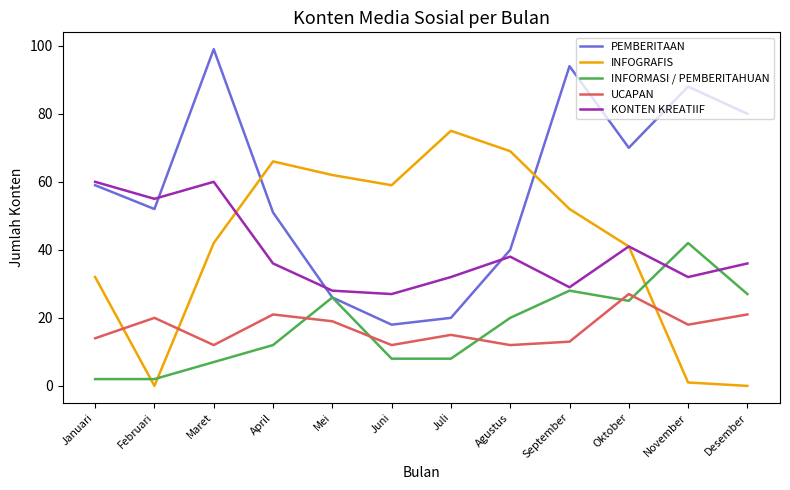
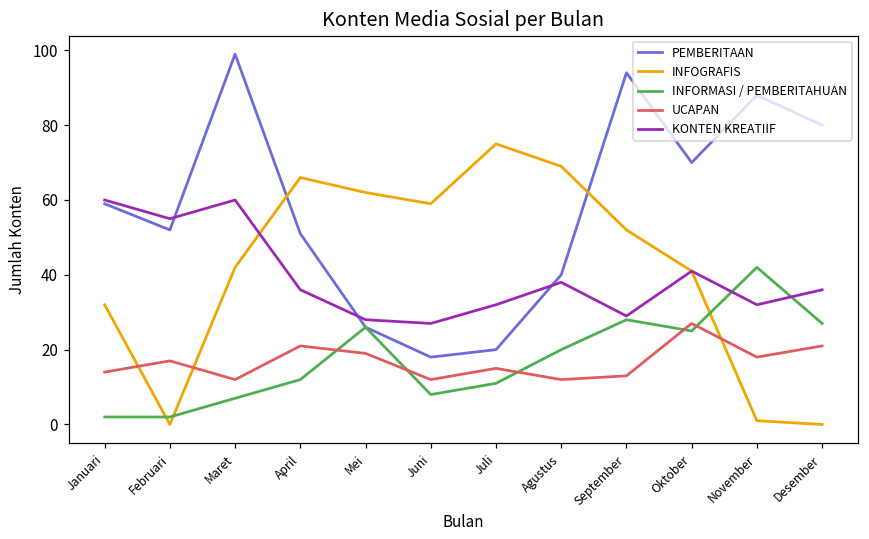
UCAPAN, Februari: 20 -> 17
INFORMASI / PEMBERITAHUAN, Juli: 8 -> 11
